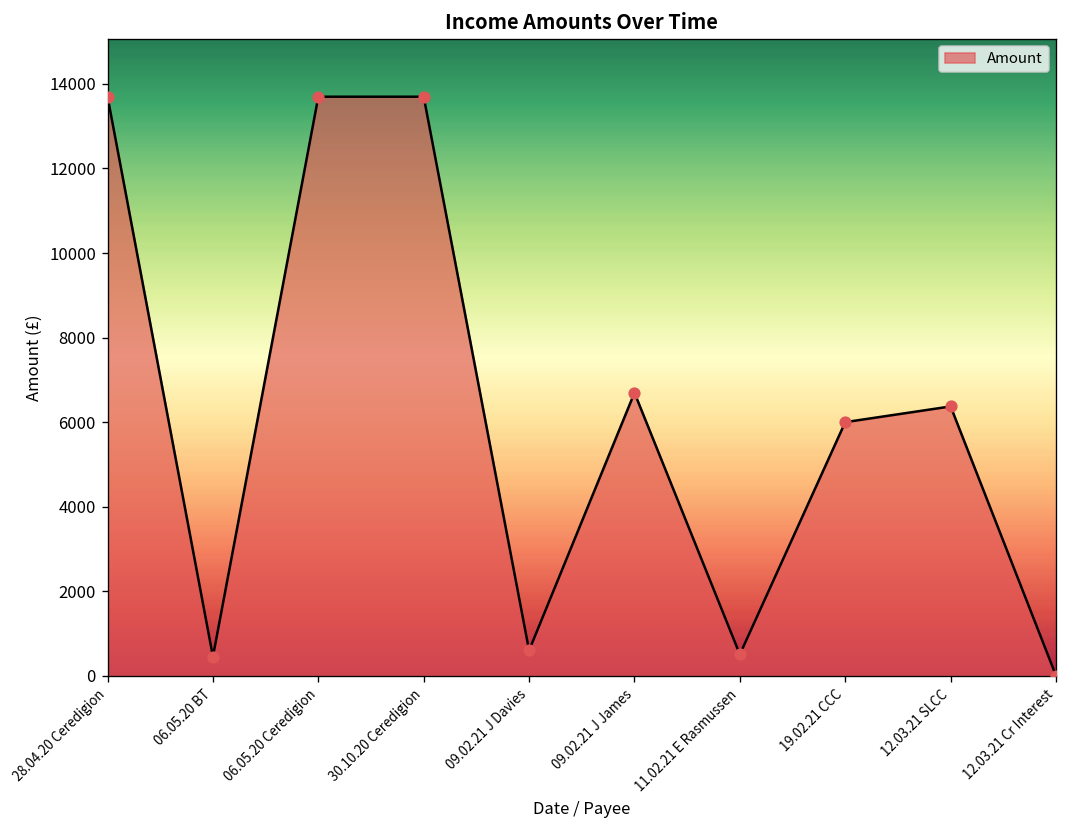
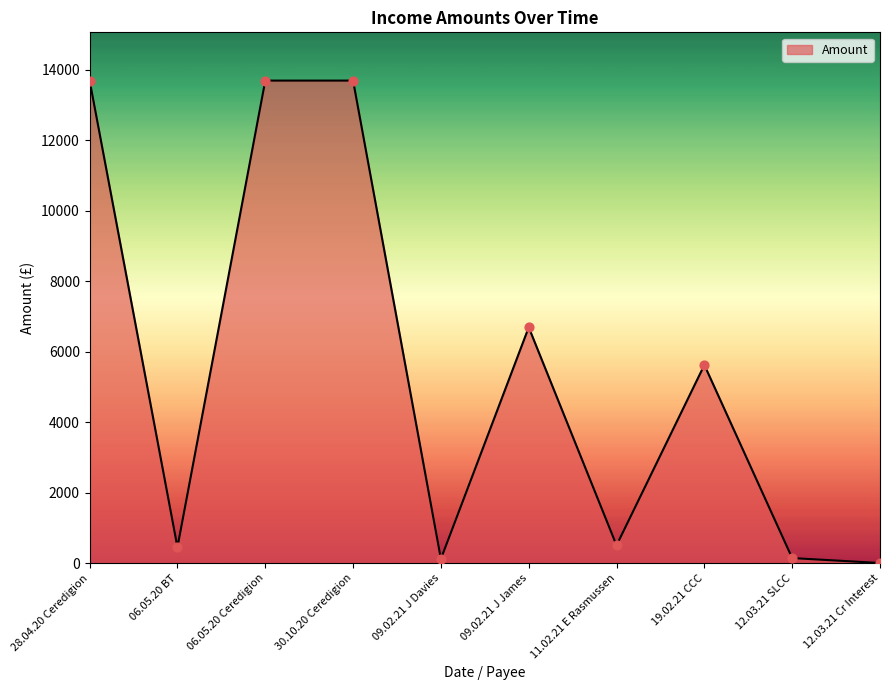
09.02.21 J Davies: 600 -> 100
19.02.21 CCC: 6000 -> 5600
12.03.21 SLCC: 6400 -> 100
